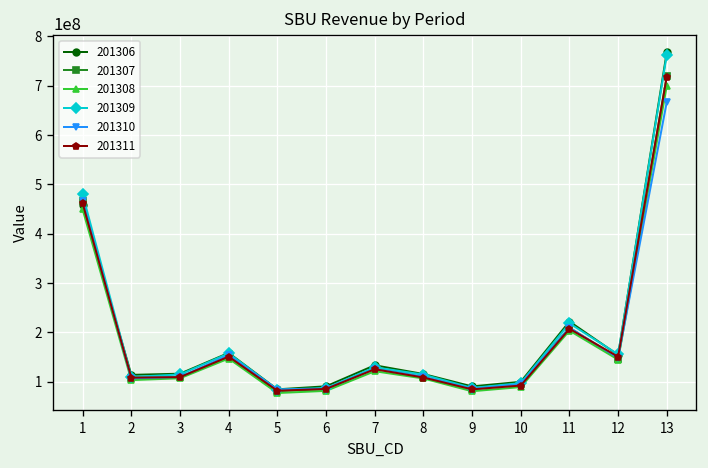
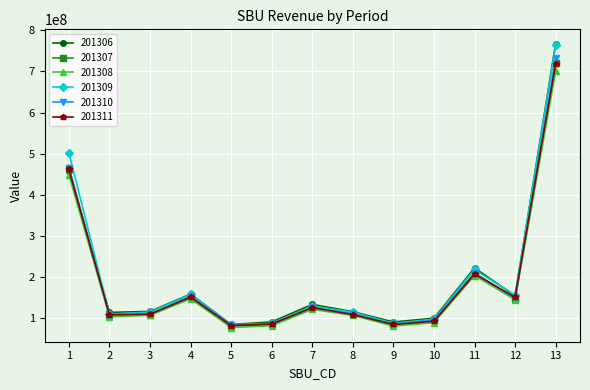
201309, 1: 480000000 -> 500000000
201310, 13: 670000000 -> 730000000
